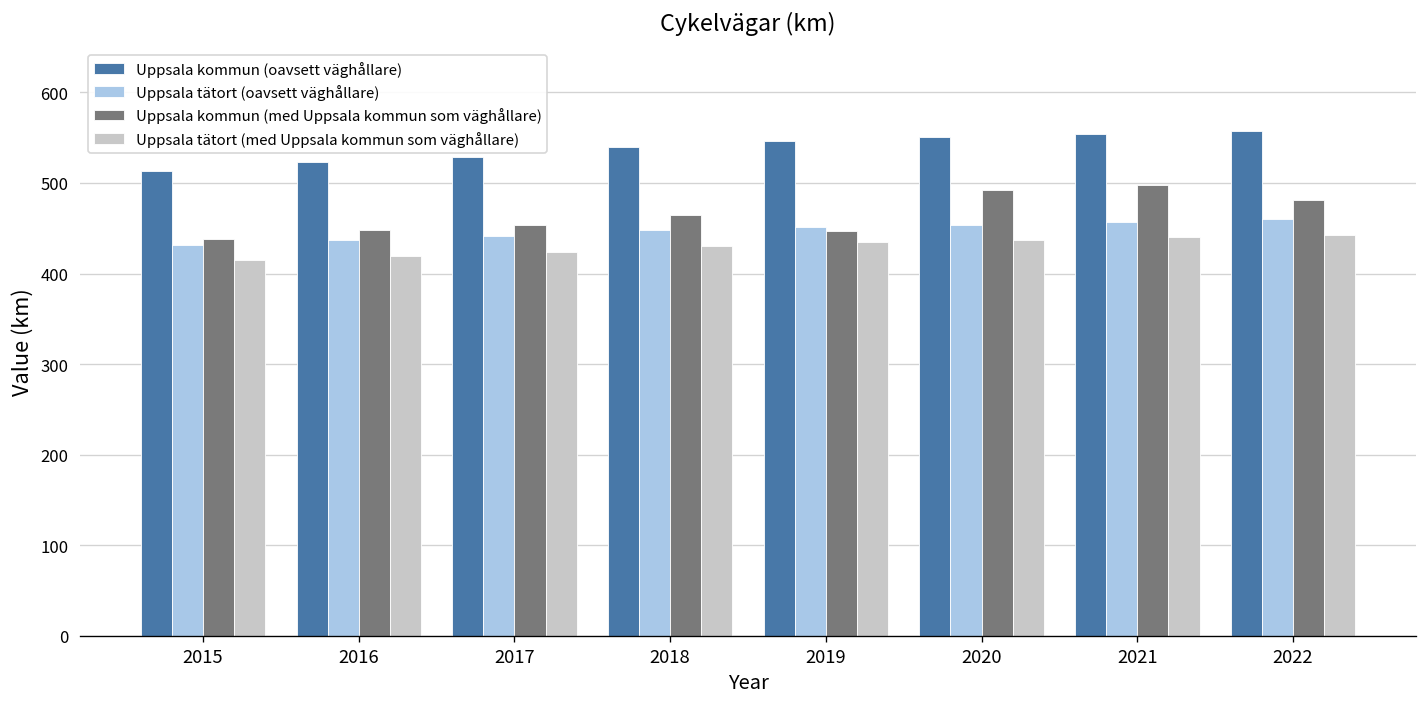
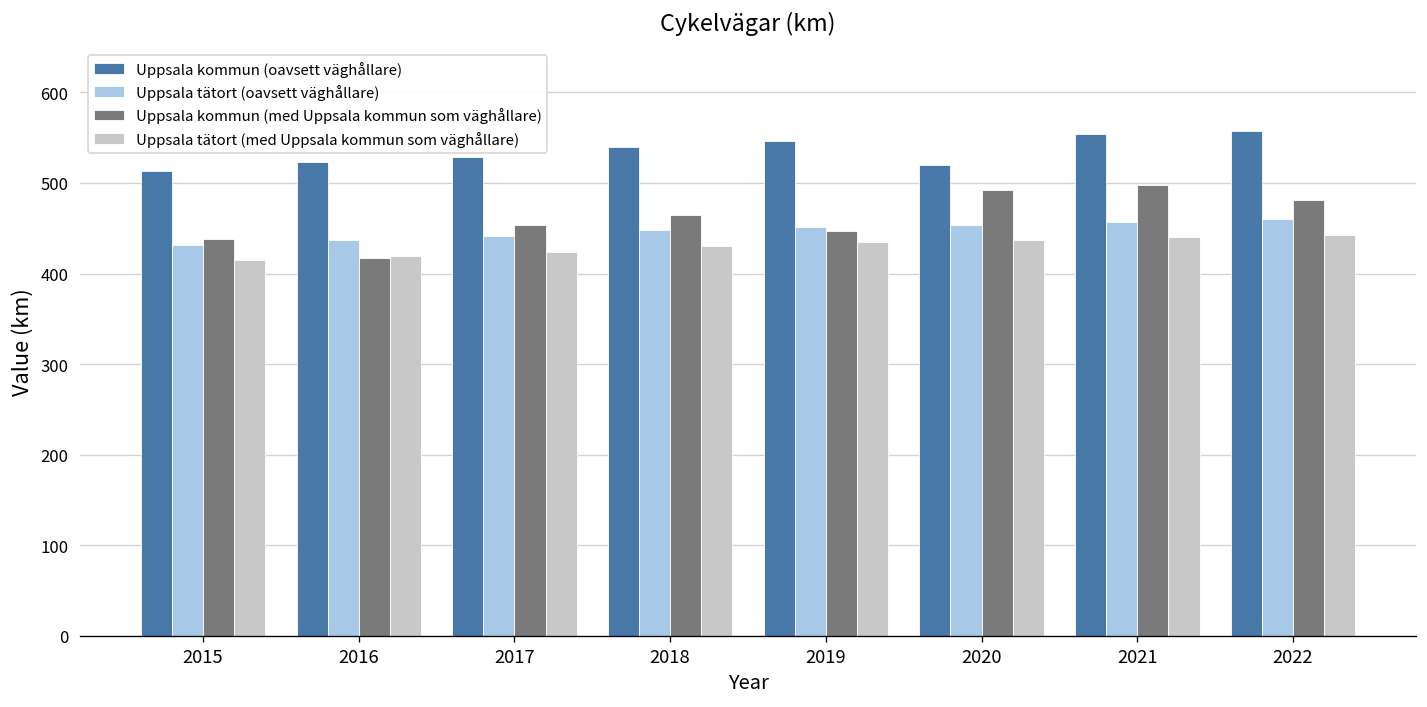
Uppsala kommun (med Uppsala kommun som väghållare), 2016: 450 -> 420
Uppsala kommun (oavsett väghållare), 2020: 550 -> 520
